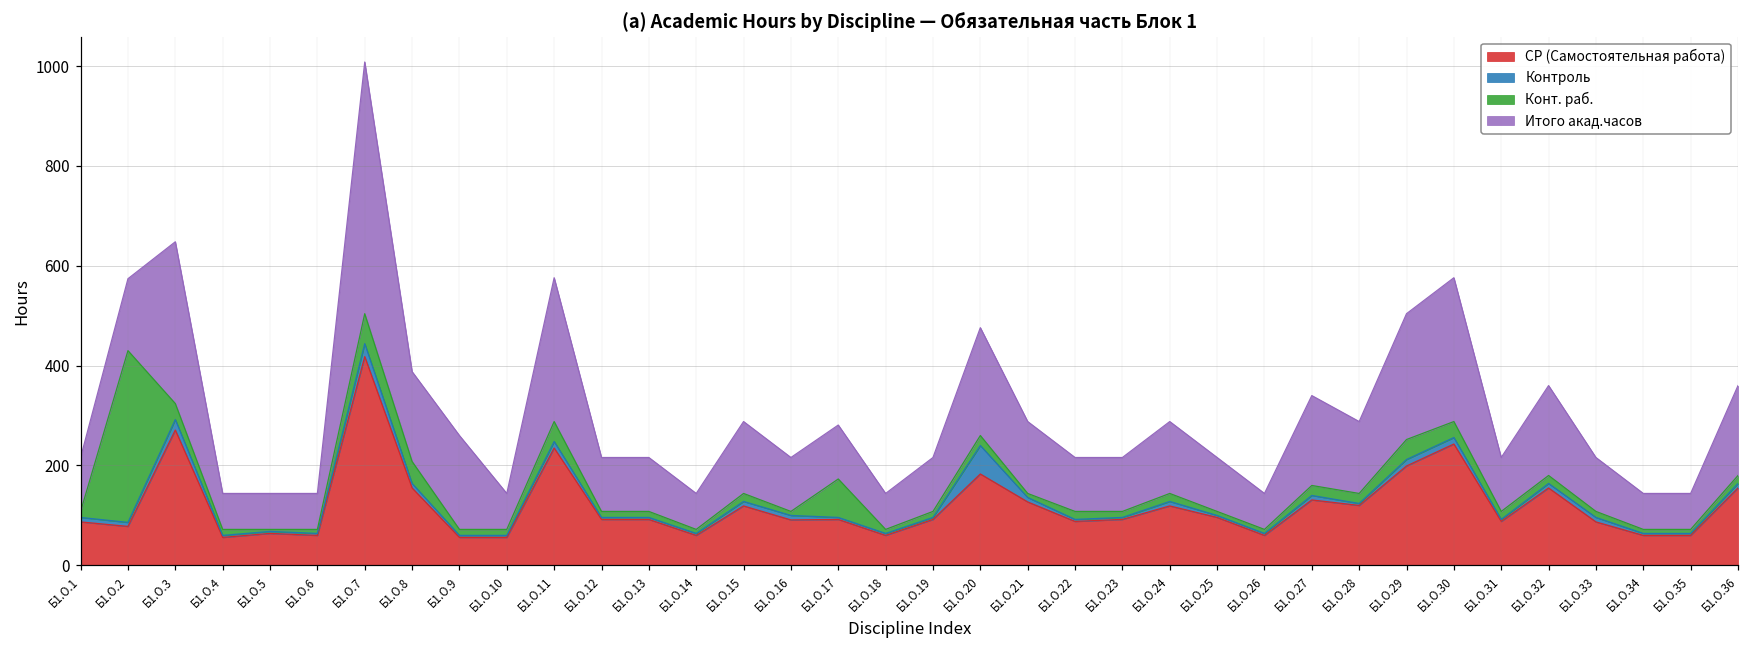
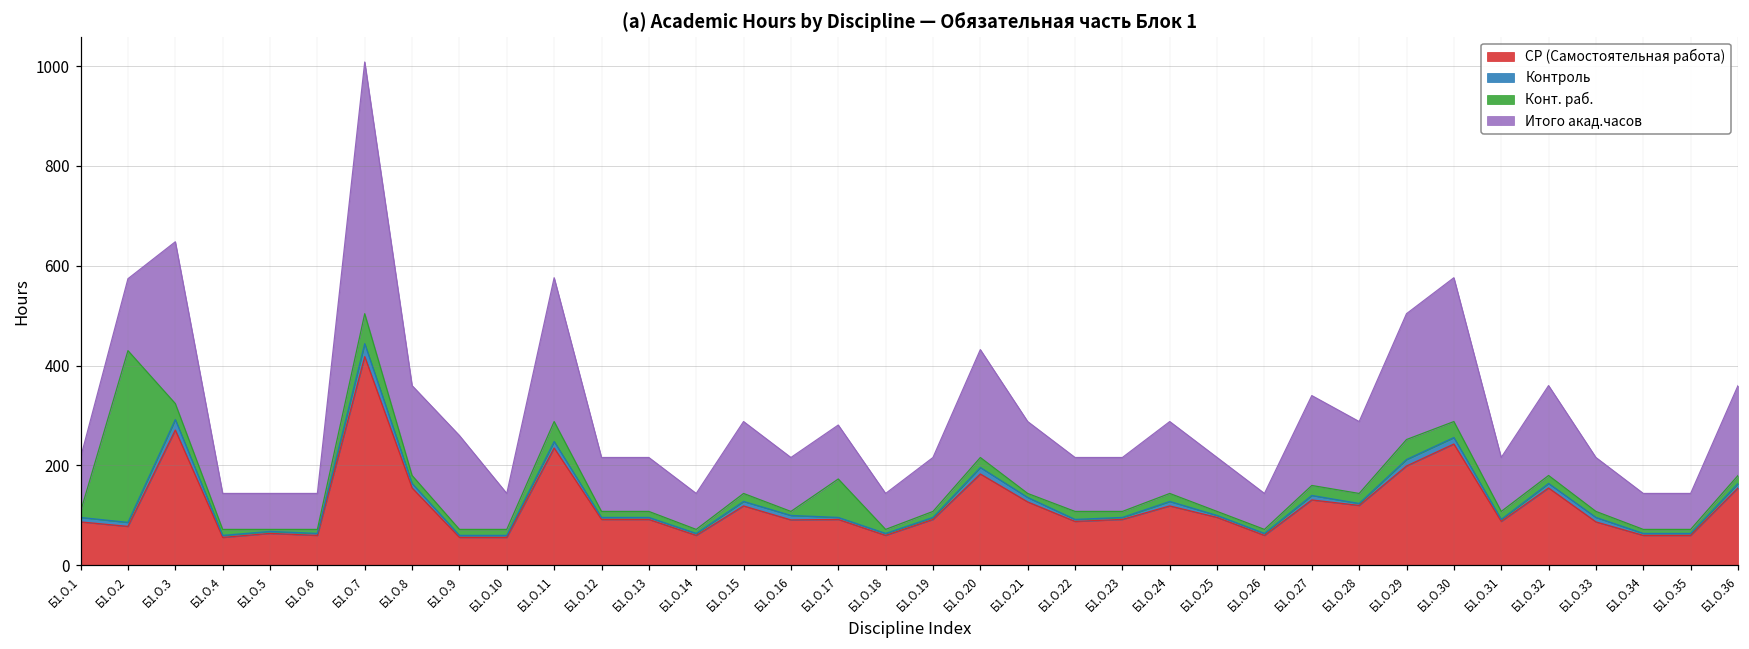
Конт. раб., Б1.О.8: 40 -> 20
Контроль, Б1.О.20: 60 -> 10
